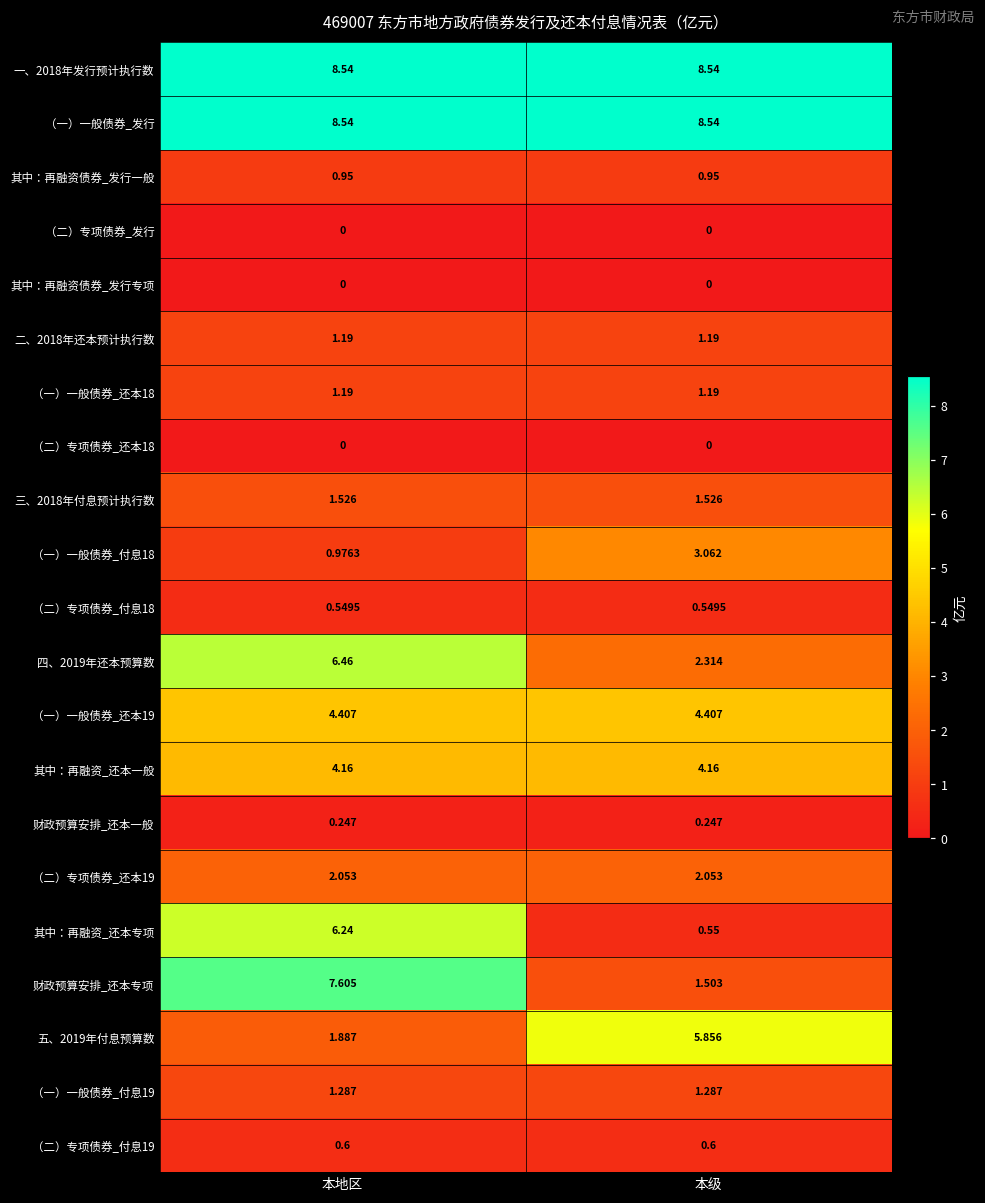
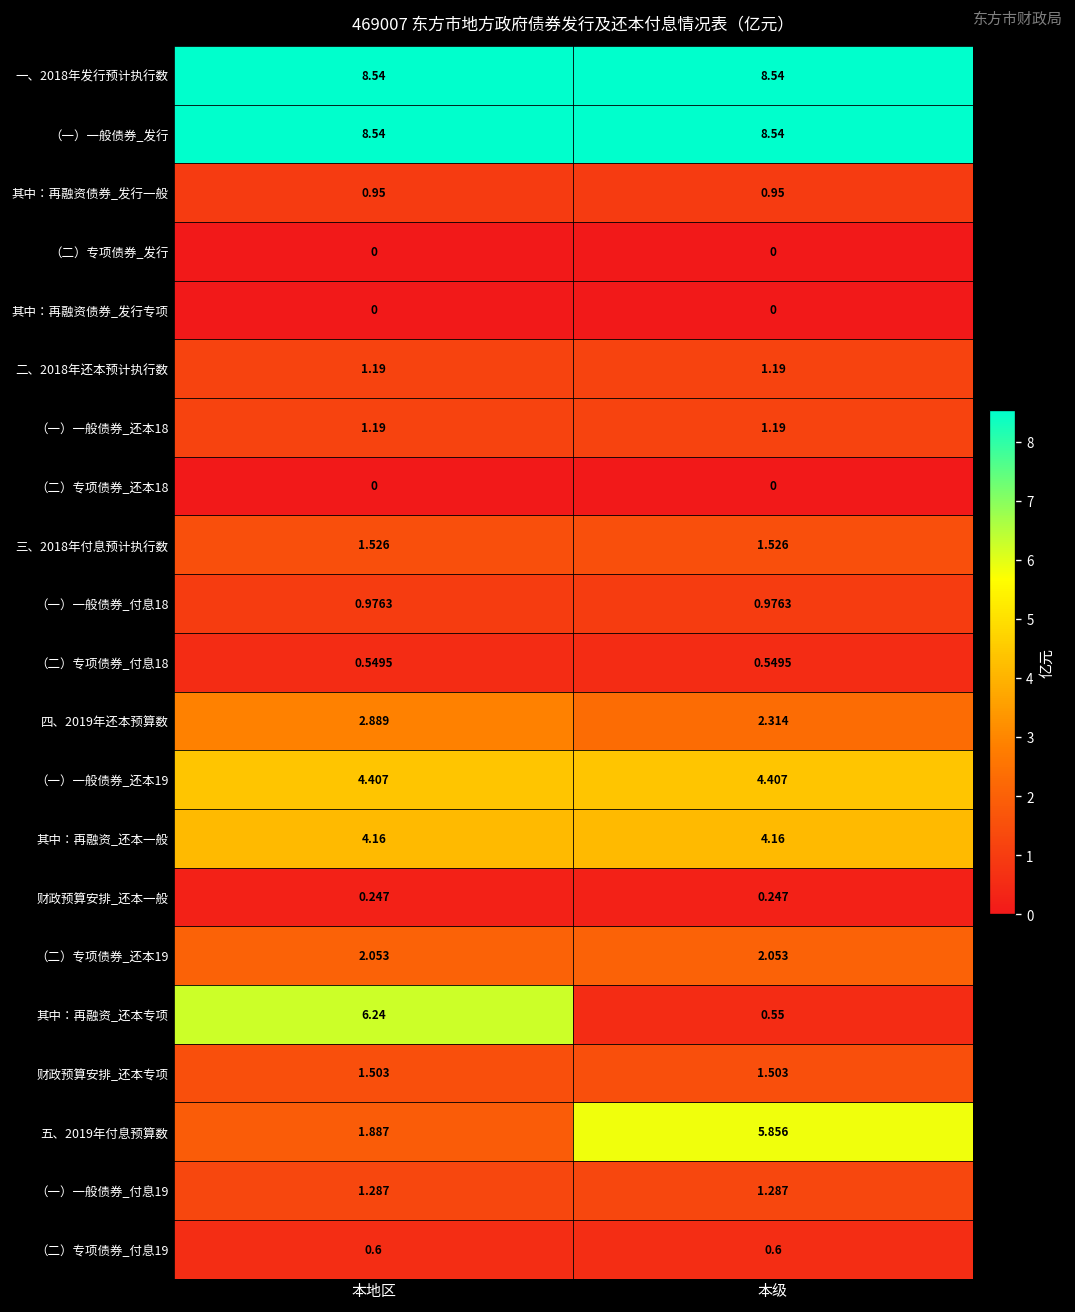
（一）一般债券_付息18, 本级: 3.062 -> 0.9763
四、2019年还本预算数, 本地区: 6.46 -> 2.889
财政预算安排_还本专项, 本地区: 7.605 -> 1.503
